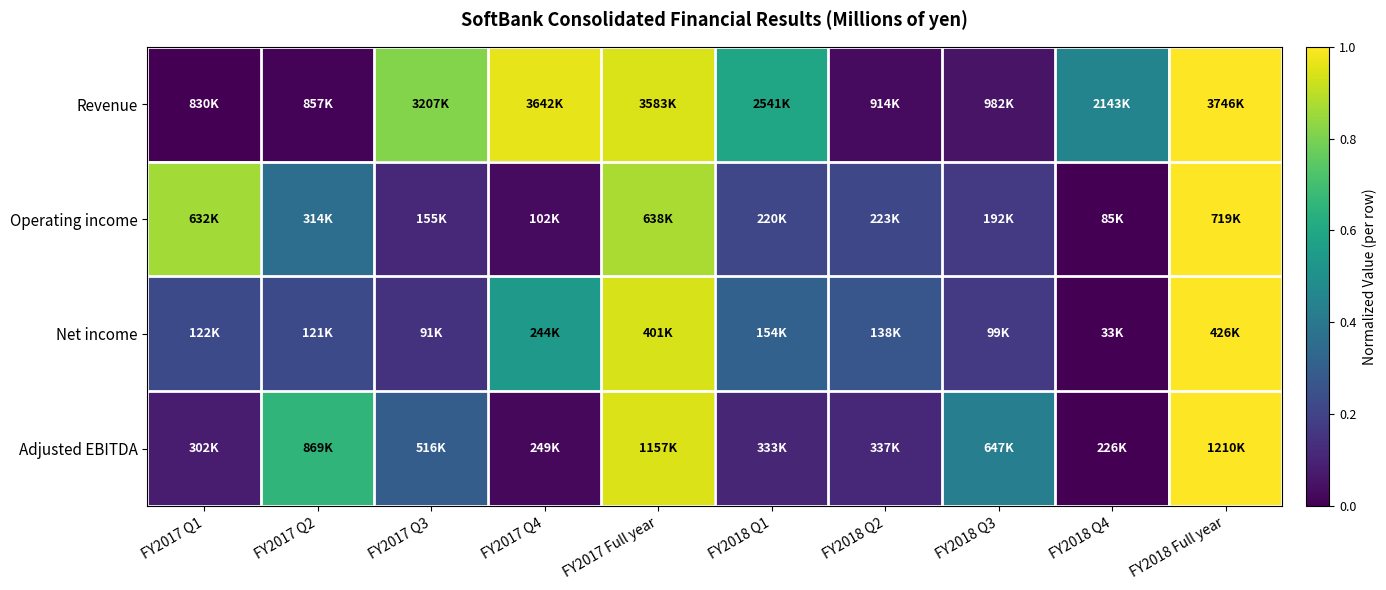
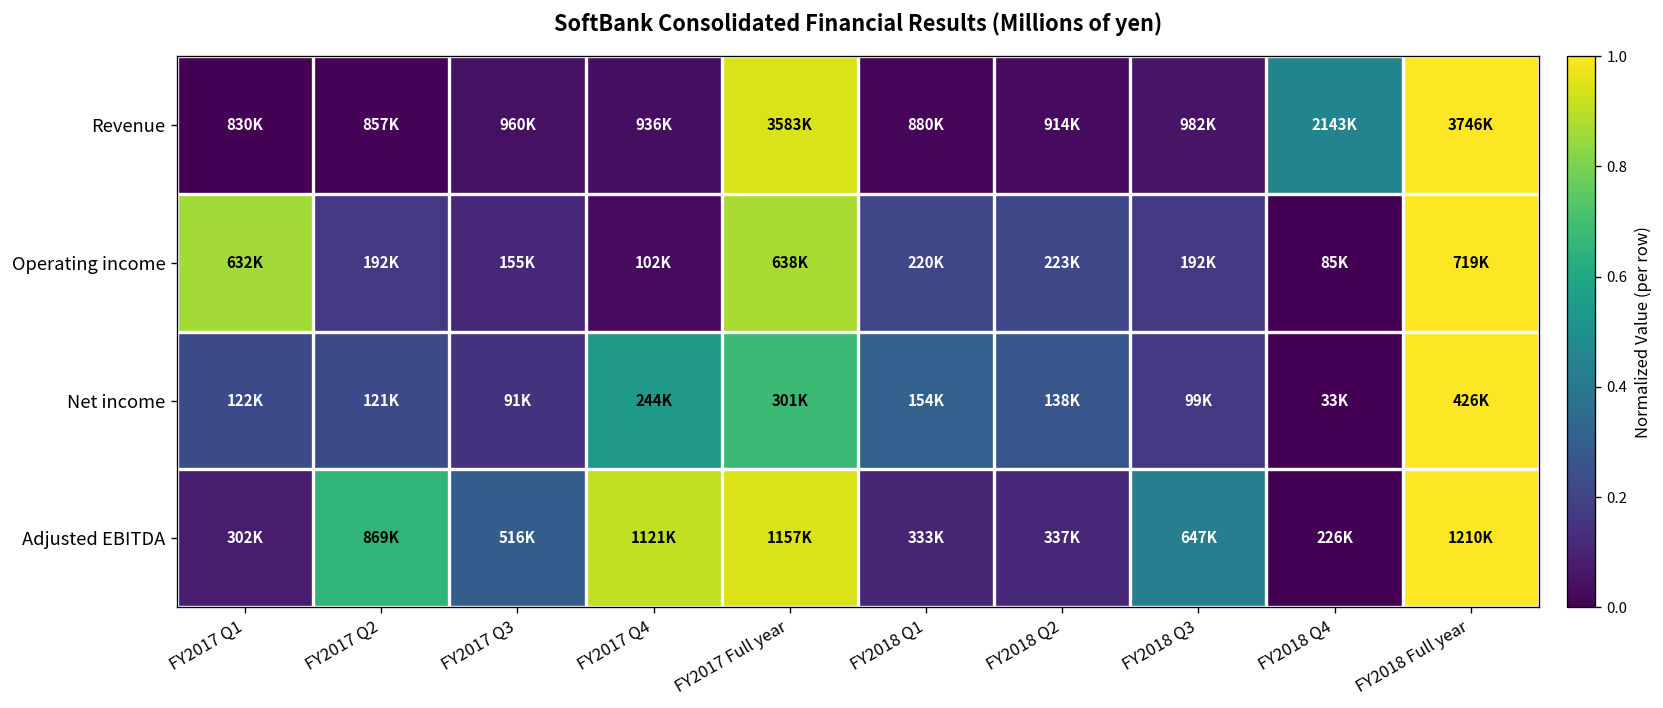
Revenue, FY2017 Q3: 3207K -> 960K
Revenue, FY2017 Q4: 3642K -> 936K
Revenue, FY2018 Q1: 2541K -> 880K
Operating income, FY2017 Q2: 314K -> 192K
Net income, FY2017 Full year: 401K -> 301K
Adjusted EBITDA, FY2017 Q4: 249K -> 1121K
